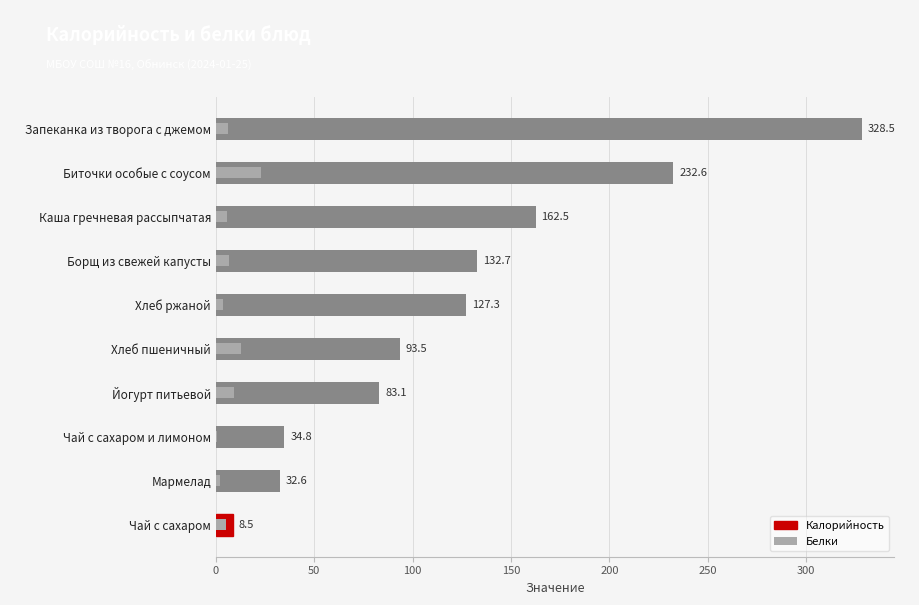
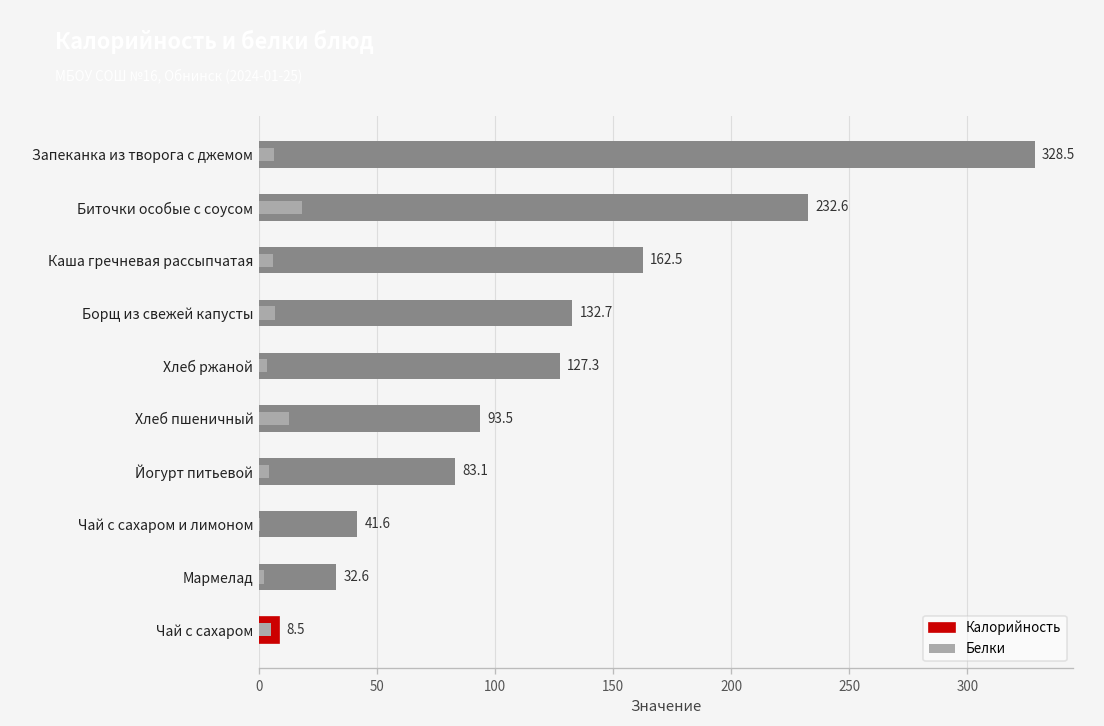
Белки, Биточки особые с соусом: 23 -> 18
Белки, Йогурт питьевой: 9 -> 4
Калорийность, Чай с сахаром и лимоном: 34.8 -> 41.6
